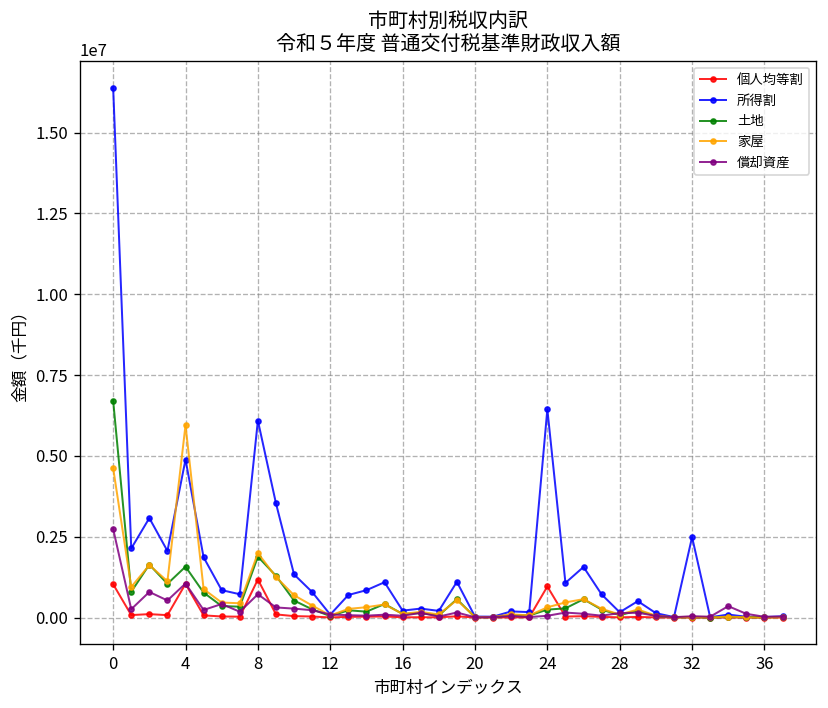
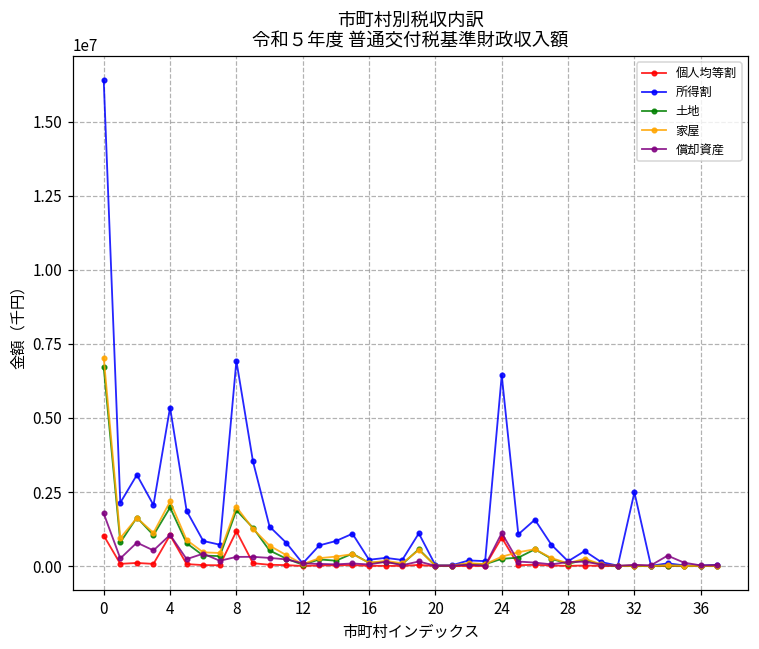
家屋, 0: 4600000 -> 7000000
償却資産, 0: 2700000 -> 1800000
所得割, 4: 4900000 -> 5400000
土地, 4: 1600000 -> 2000000
家屋, 4: 6000000 -> 2200000
所得割, 8: 6100000 -> 6900000
償却資産, 8: 700000 -> 300000
償却資産, 24: 100000 -> 1100000
